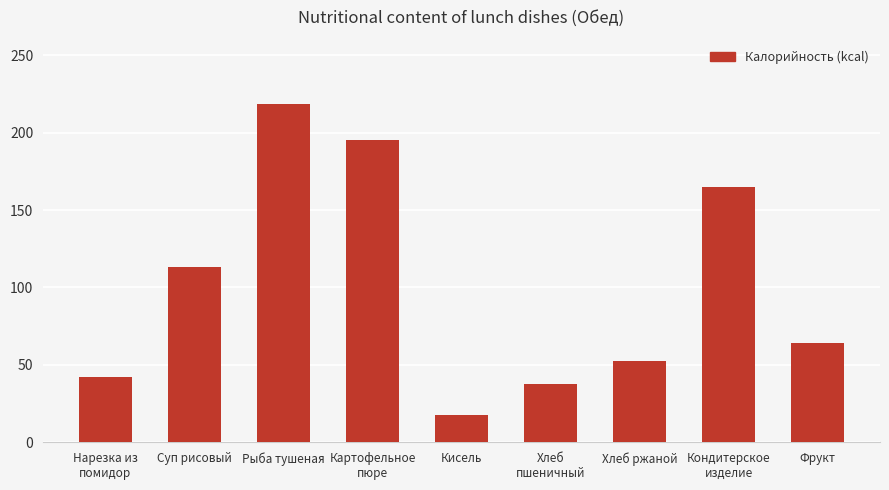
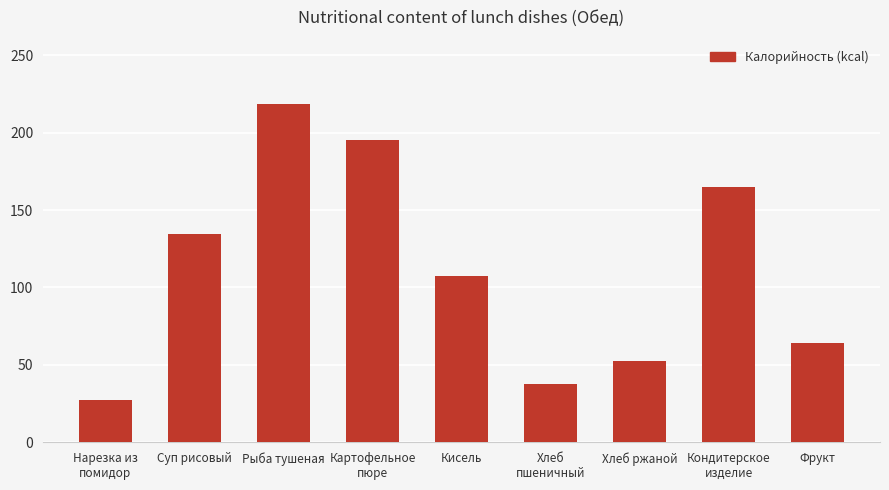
Нарезка из помидор: 42 -> 28
Суп рисовый: 113 -> 134
Кисель: 18 -> 108
